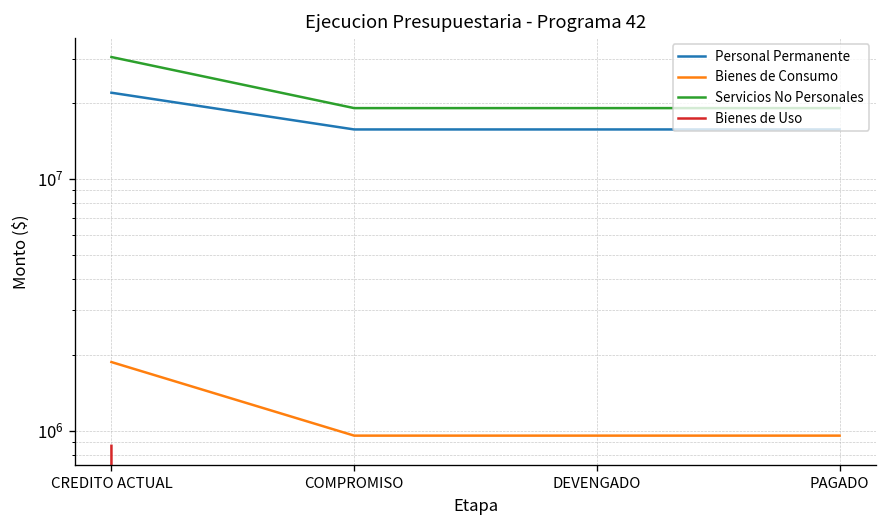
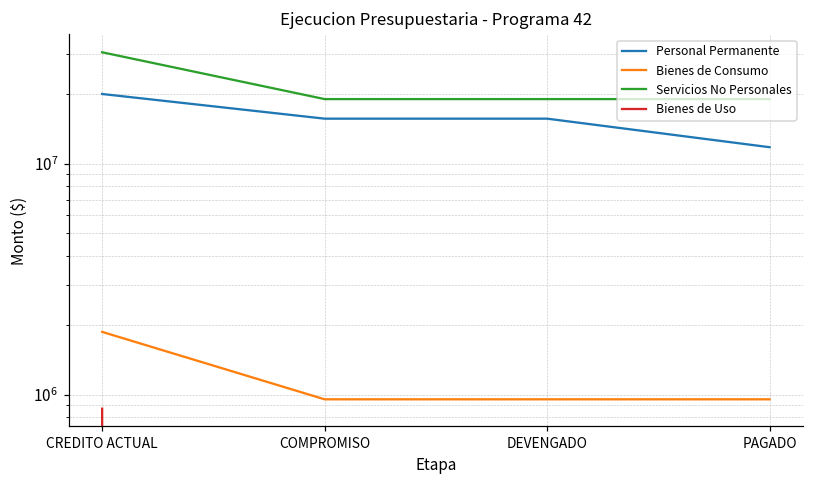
Personal Permanente, CREDITO ACTUAL: 22000000 -> 20000000
Personal Permanente, PAGADO: 16000000 -> 12000000
